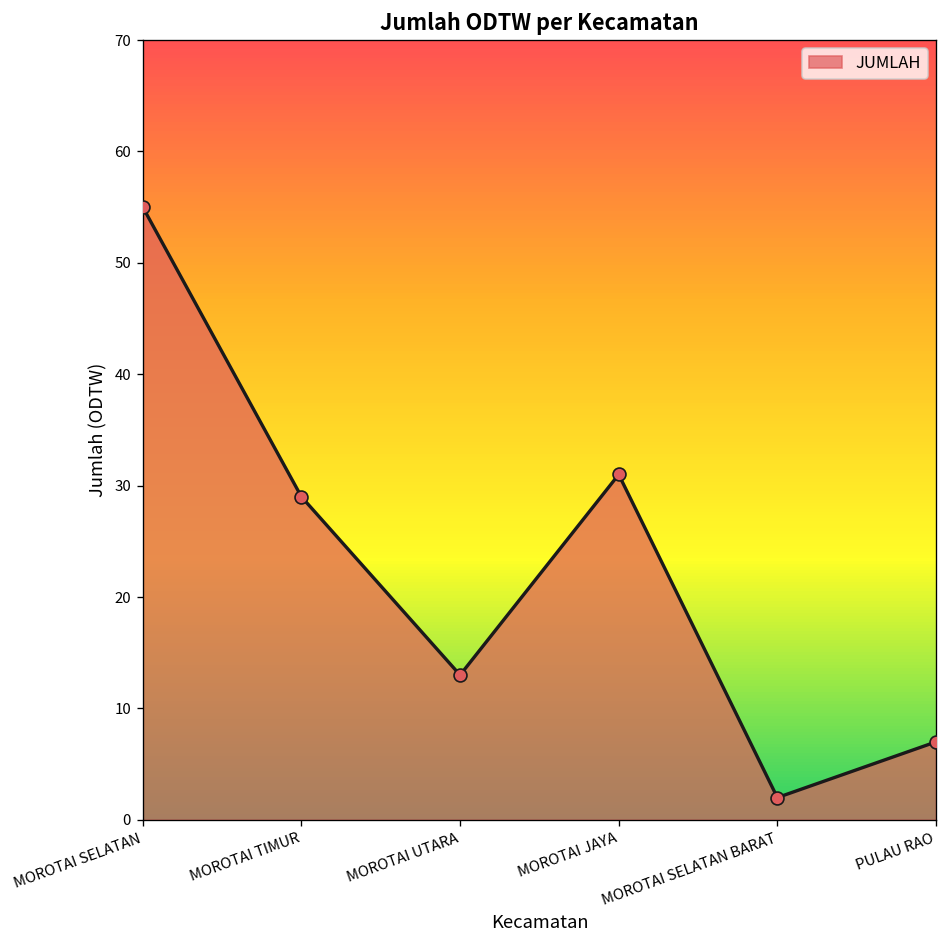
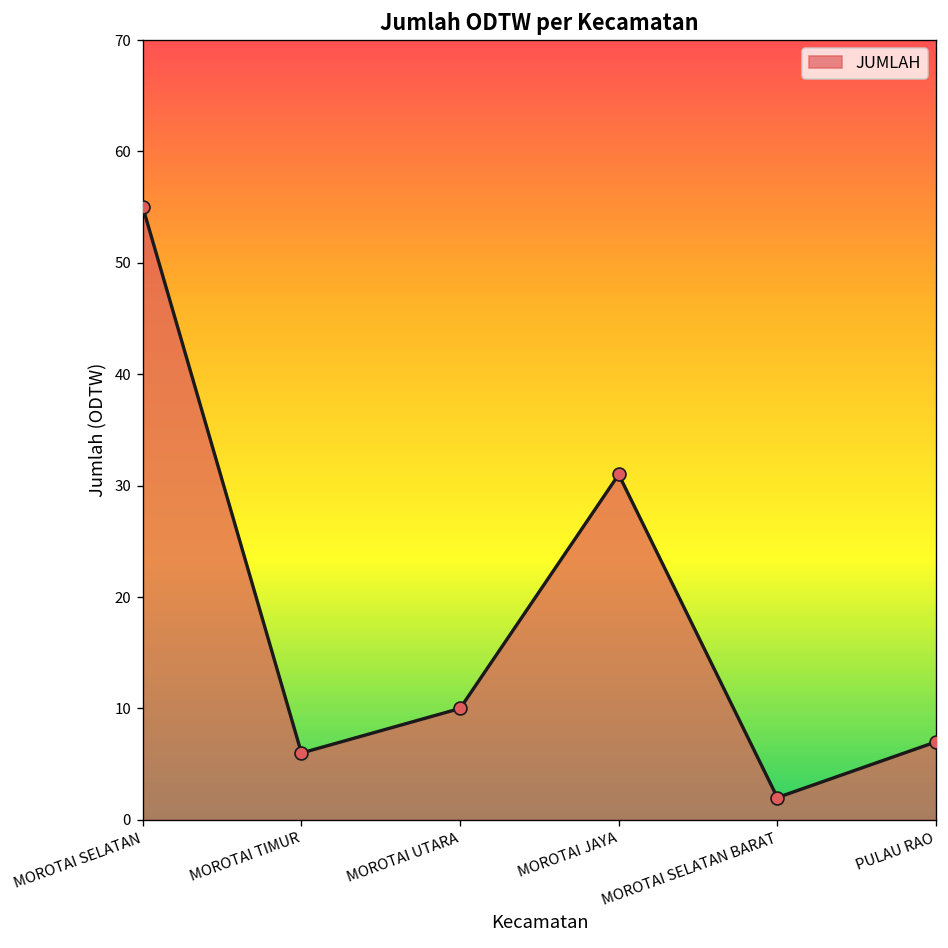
MOROTAI TIMUR: 29 -> 6
MOROTAI UTARA: 13 -> 10
